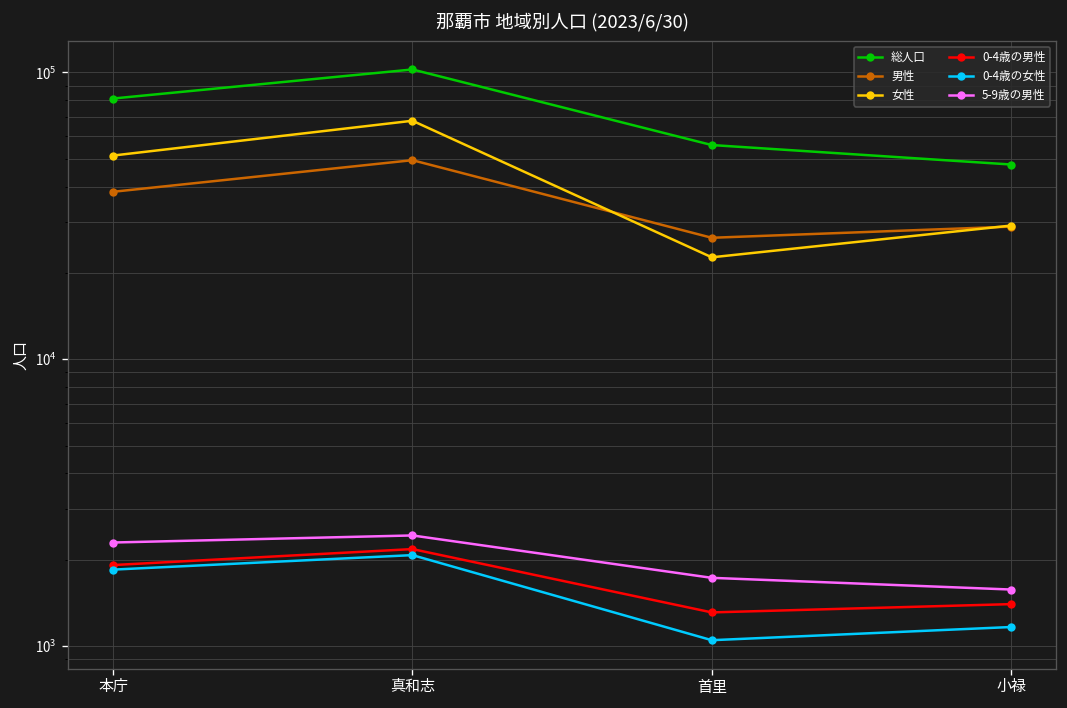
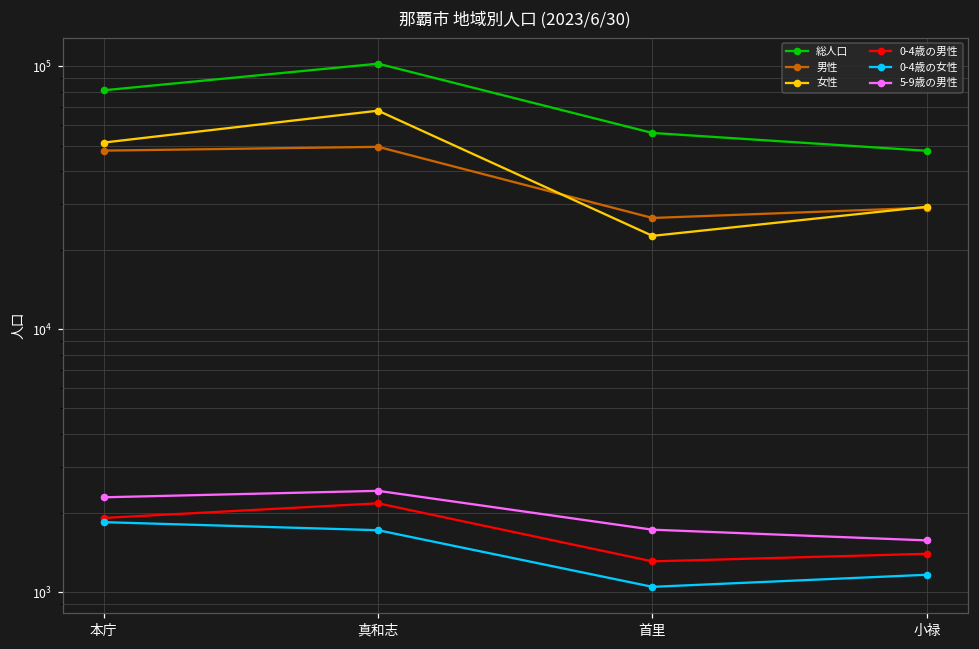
男性, 本庁: 38000 -> 48000
0-4歳の女性, 真和志: 2100 -> 1700
